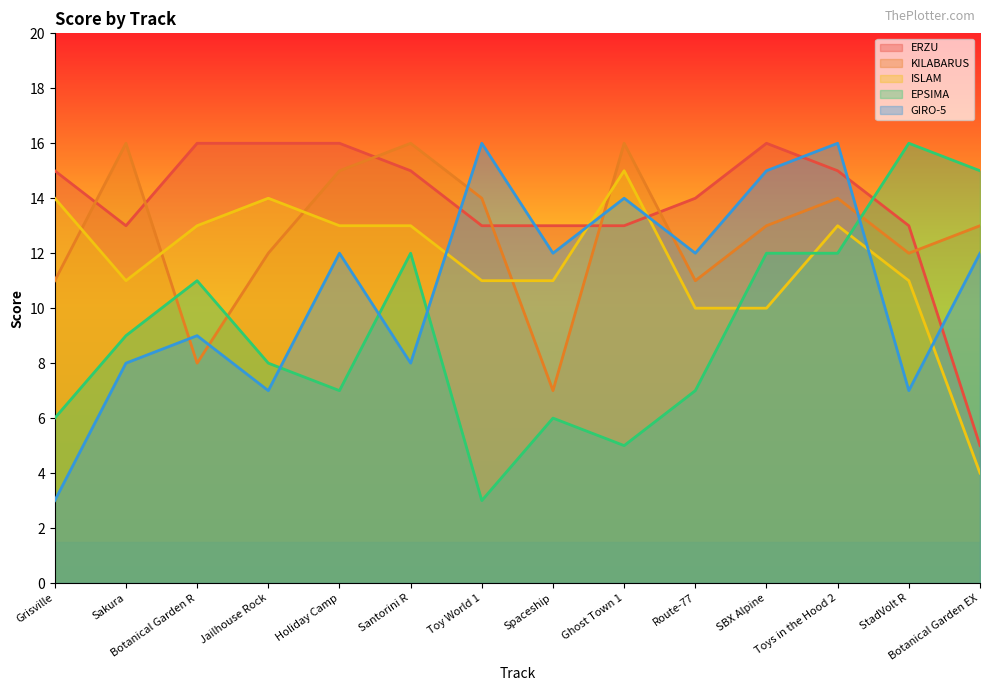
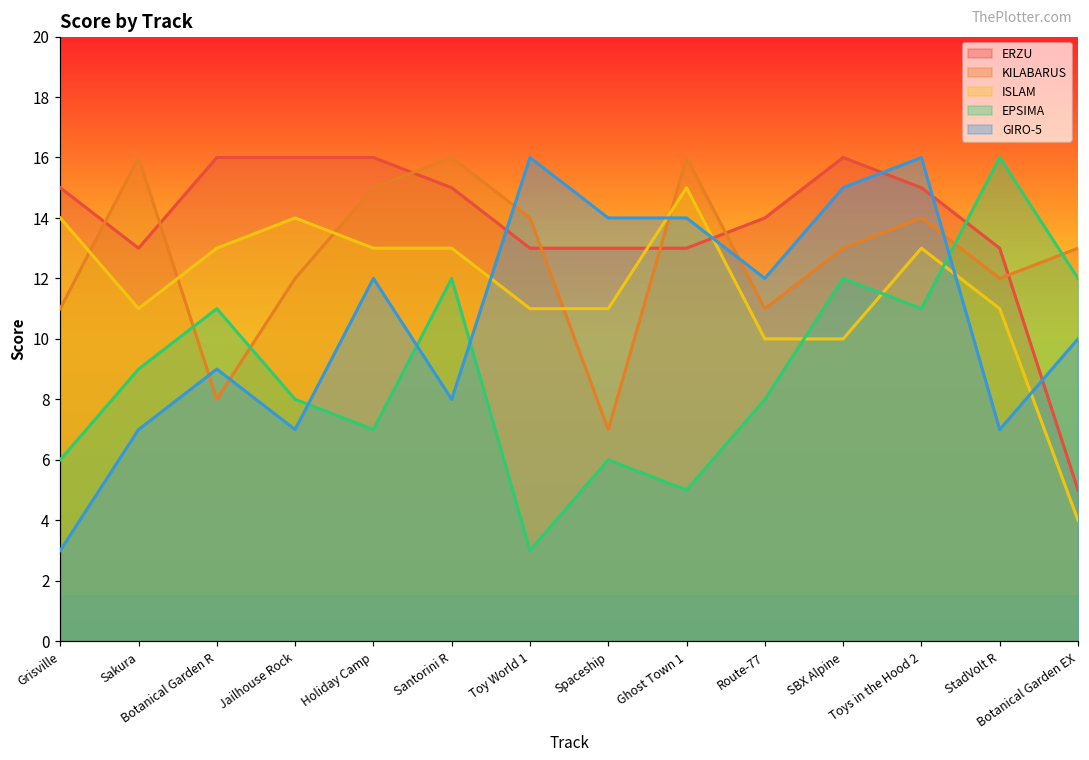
GIRO-5, Sakura: 8 -> 7
GIRO-5, Spaceship: 12 -> 14
EPSIMA, Route-77: 7 -> 8
EPSIMA, Toys in the Hood 2: 12 -> 11
EPSIMA, Botanical Garden EX: 15 -> 12
GIRO-5, Botanical Garden EX: 12 -> 10
